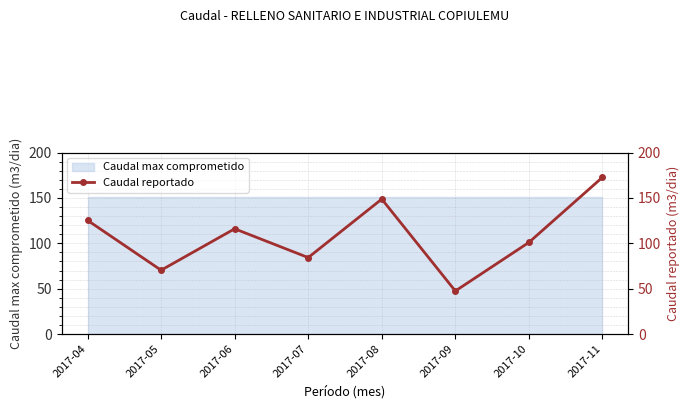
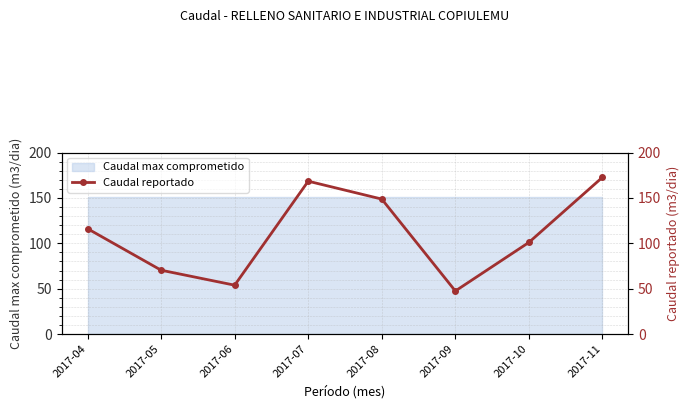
Caudal reportado, 2017-04: 130 -> 120
Caudal reportado, 2017-06: 120 -> 50
Caudal reportado, 2017-07: 80 -> 170
